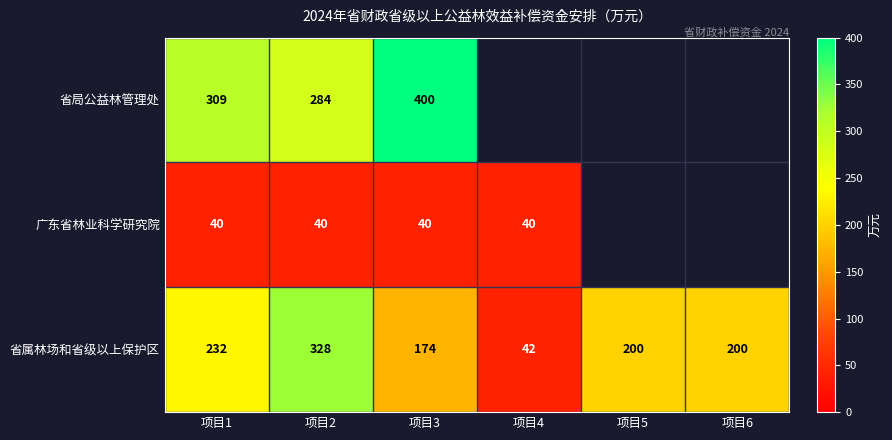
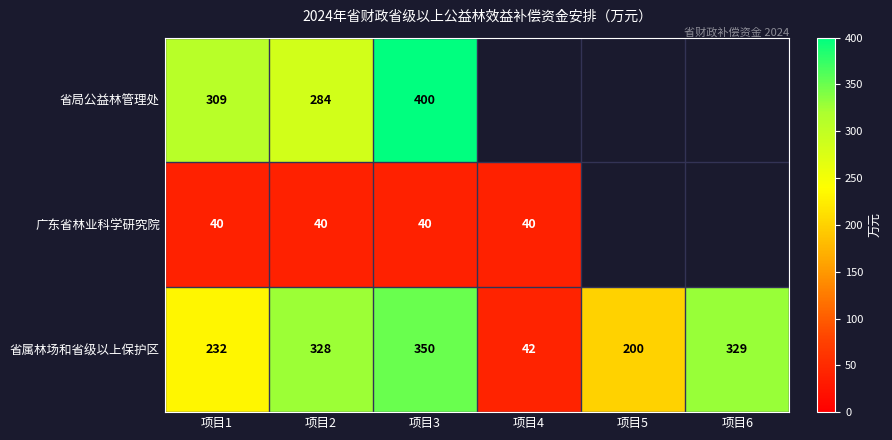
省属林场和省级以上保护区, 项目3: 174 -> 350
省属林场和省级以上保护区, 项目6: 200 -> 329
